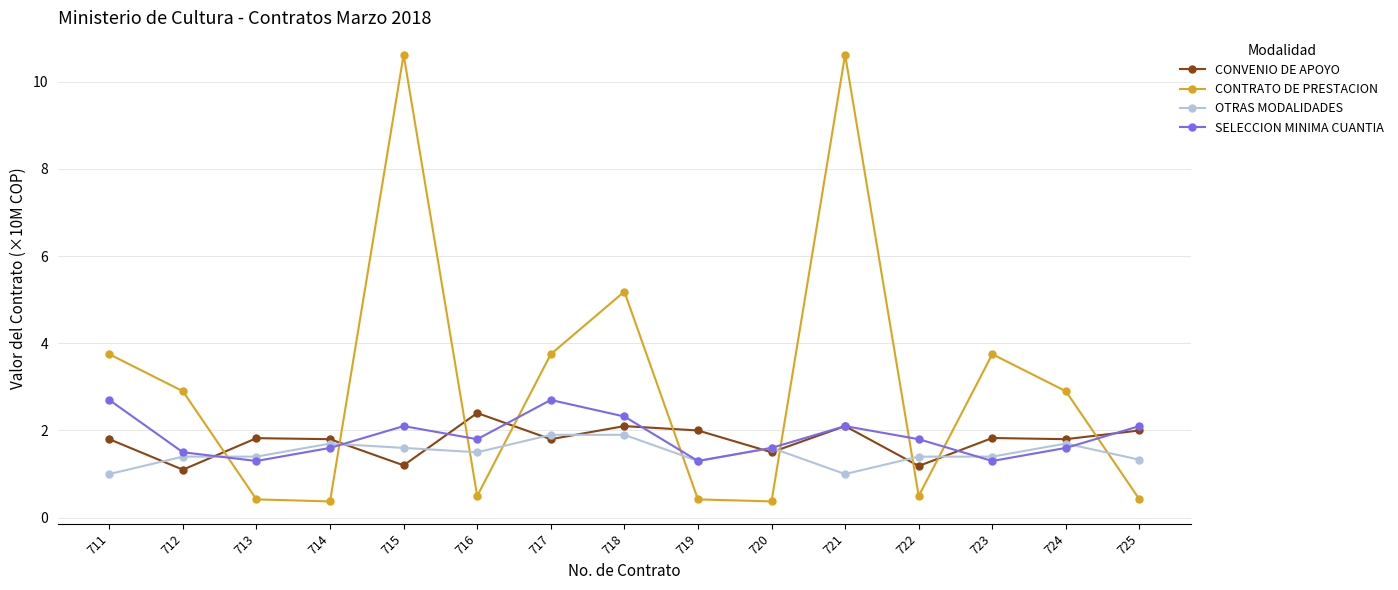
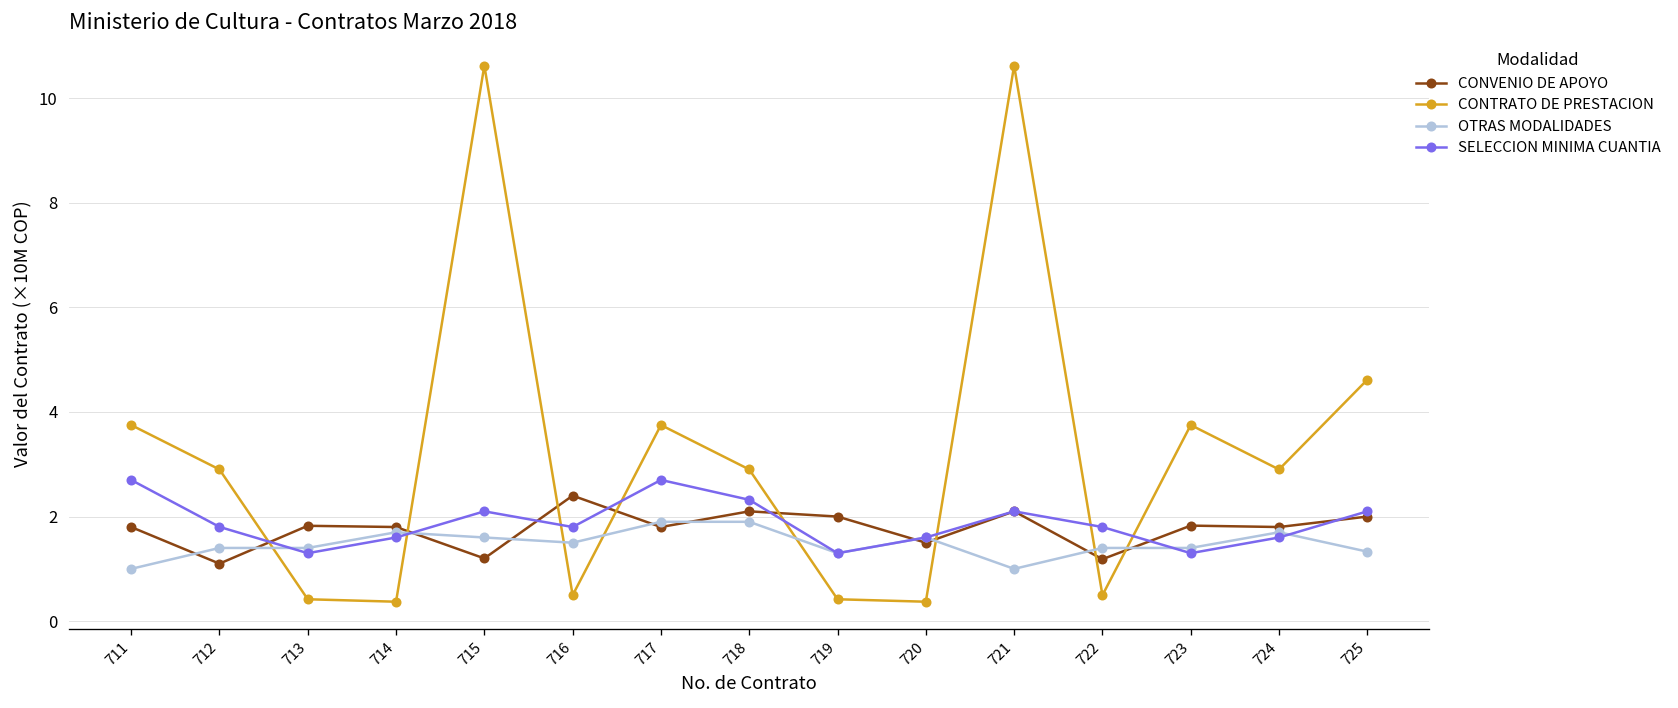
SELECCION MINIMA CUANTIA, 712: 1.5 -> 1.8
CONTRATO DE PRESTACION, 718: 5.2 -> 2.9
CONTRATO DE PRESTACION, 725: 0.4 -> 4.6
